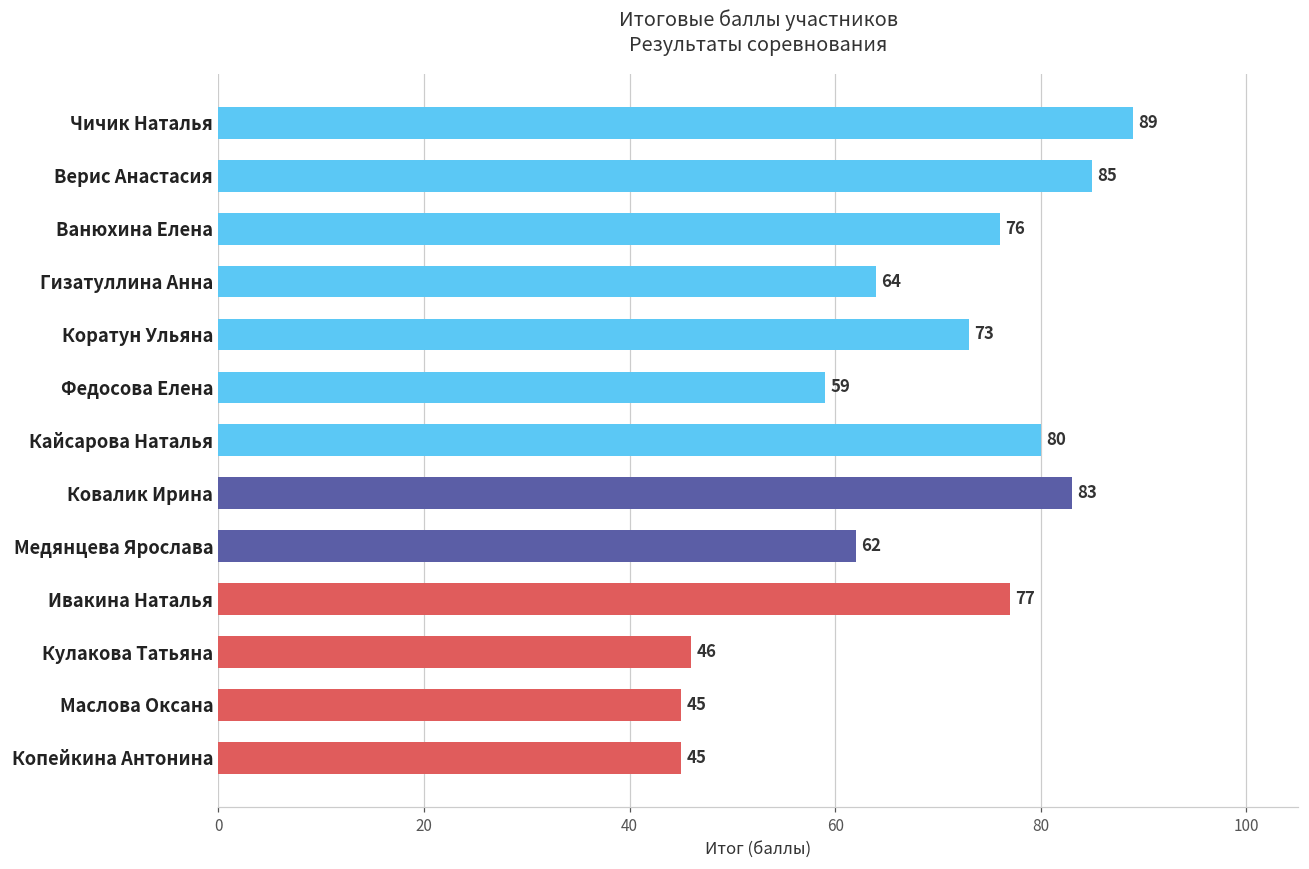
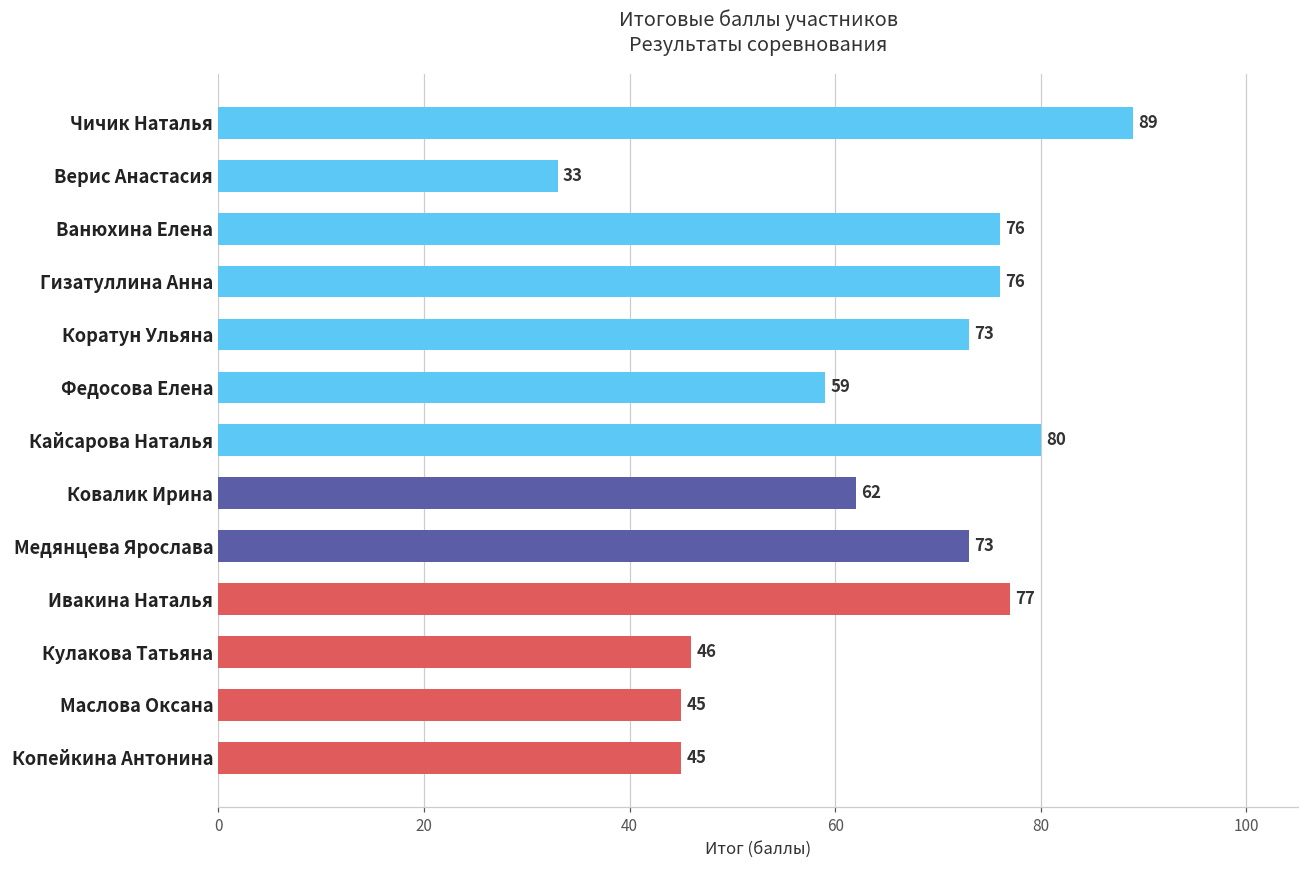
Верис Анастасия: 85 -> 33
Гизатуллина Анна: 64 -> 76
Ковалик Ирина: 83 -> 62
Медянцева Ярослава: 62 -> 73
